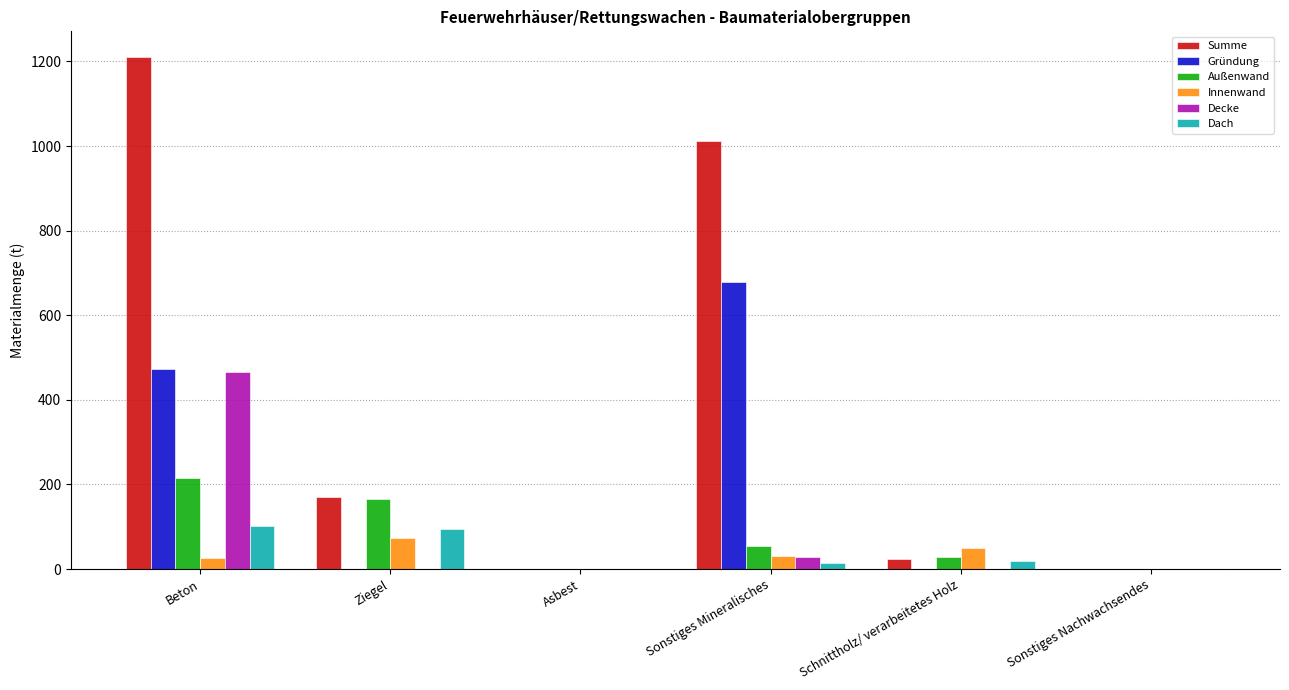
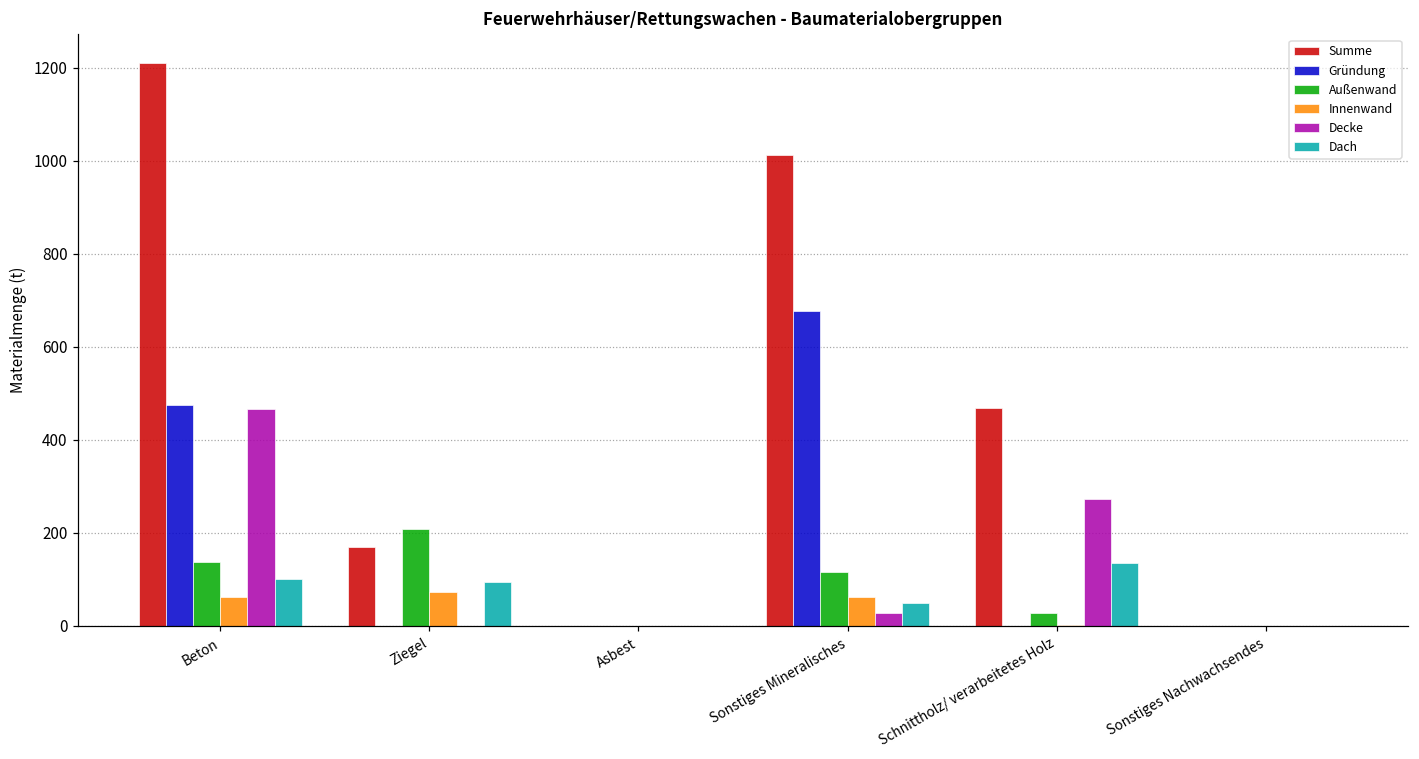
Außenwand, Beton: 220 -> 140
Innenwand, Beton: 30 -> 60
Außenwand, Ziegel: 170 -> 210
Außenwand, Sonstiges Mineralisches: 50 -> 120
Innenwand, Sonstiges Mineralisches: 30 -> 60
Dach, Sonstiges Mineralisches: 10 -> 50
Summe, Schnittholz/ verarbeitetes Holz: 20 -> 470
Innenwand, Schnittholz/ verarbeitetes Holz: 50 -> 0
Decke, Schnittholz/ verarbeitetes Holz: 0 -> 270
Dach, Schnittholz/ verarbeitetes Holz: 20 -> 140
